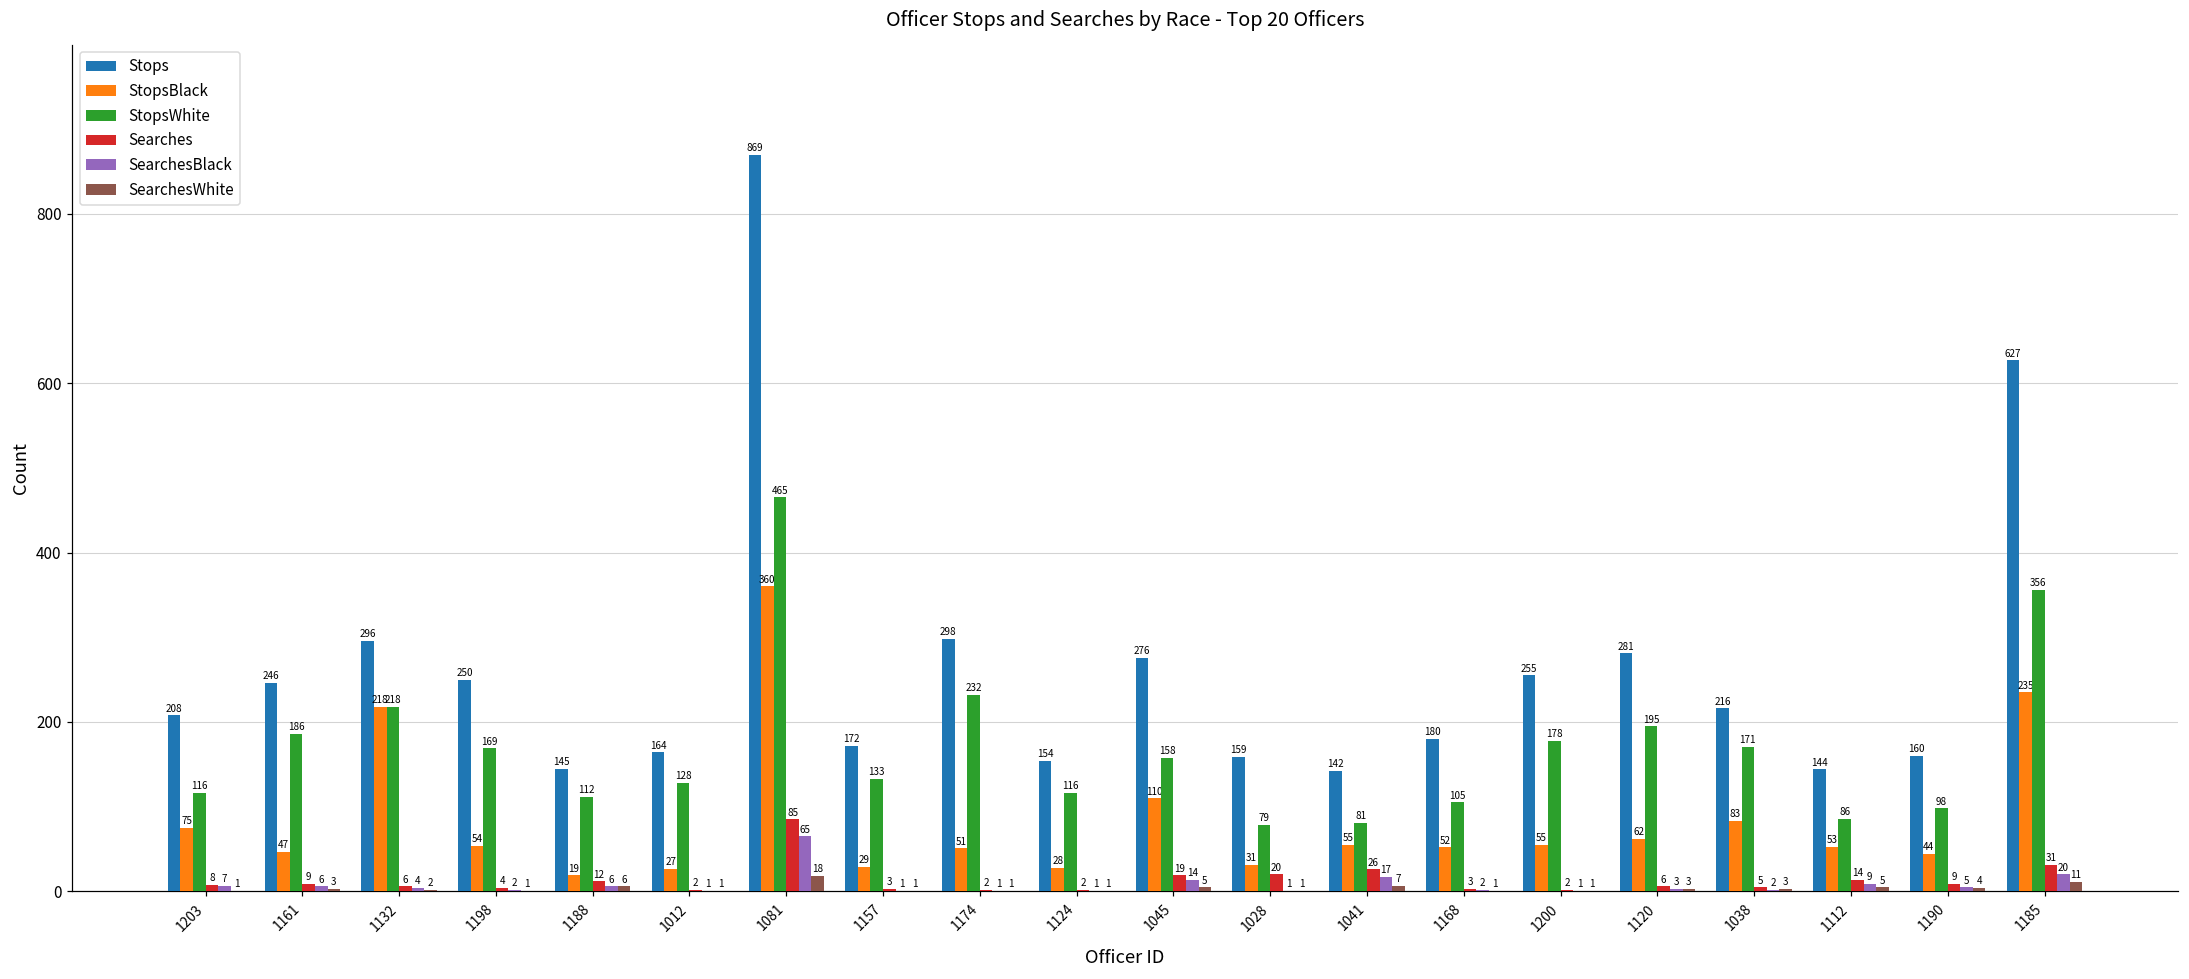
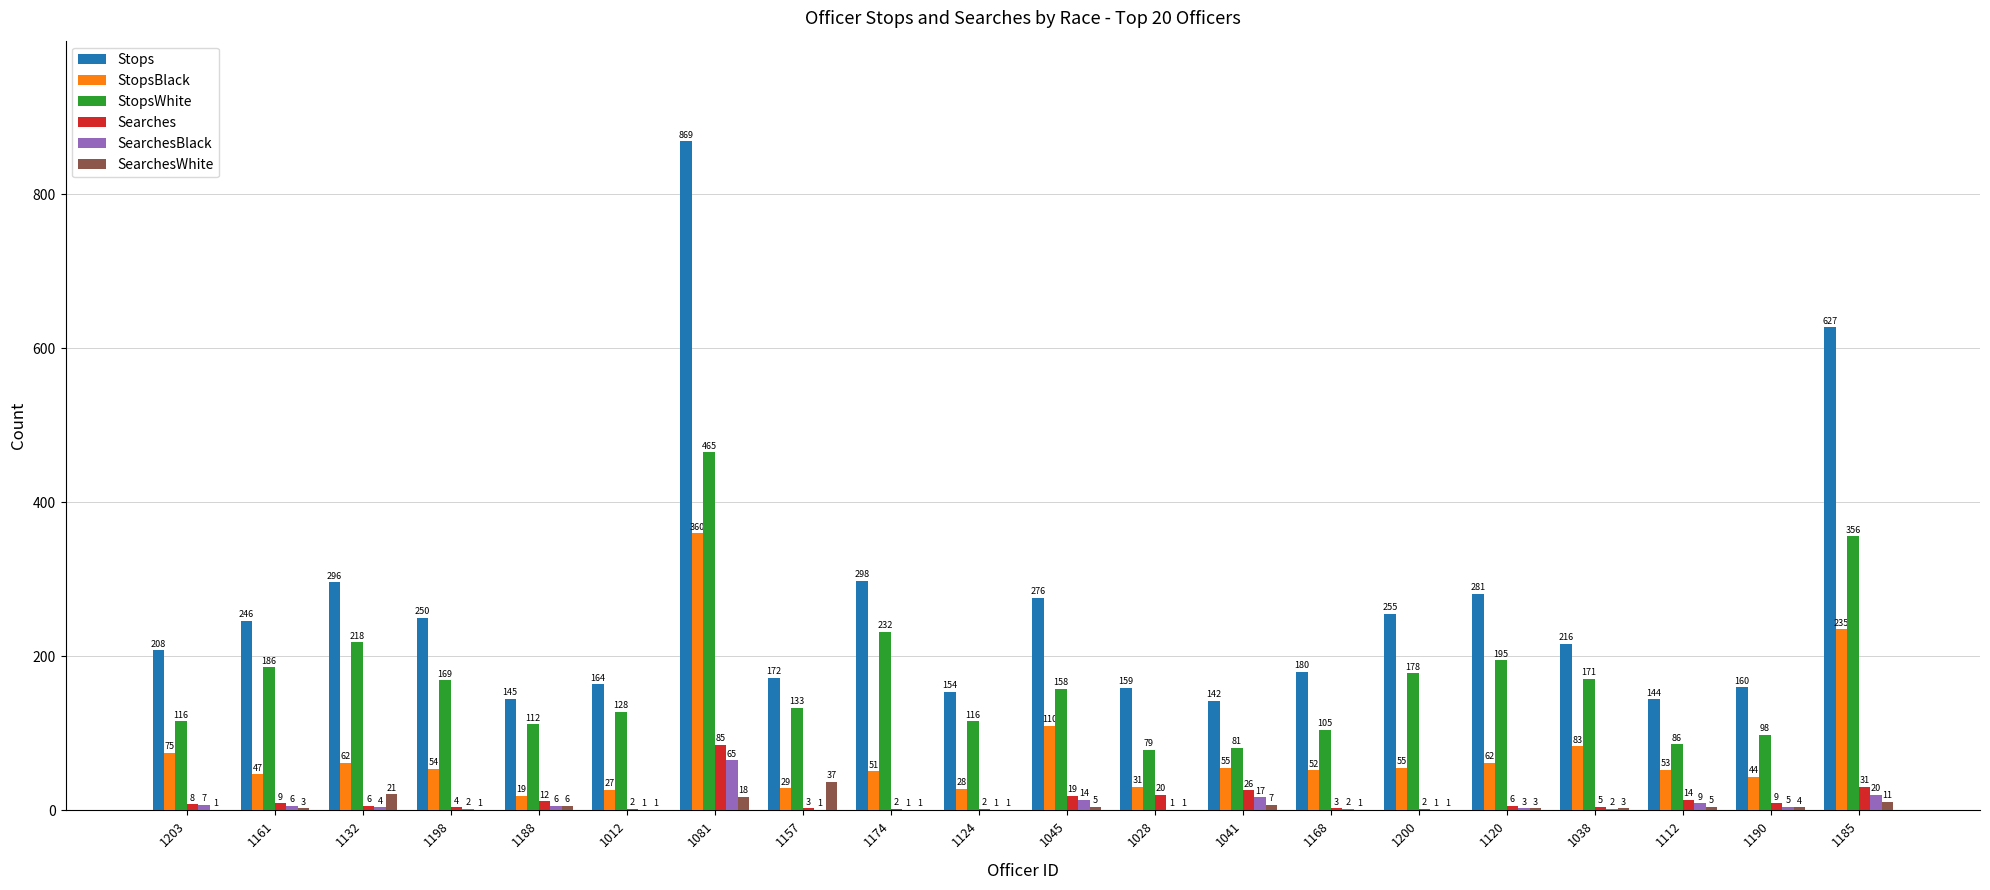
StopsBlack, 1132: 218 -> 62
SearchesWhite, 1132: 2 -> 21
SearchesWhite, 1157: 1 -> 37
